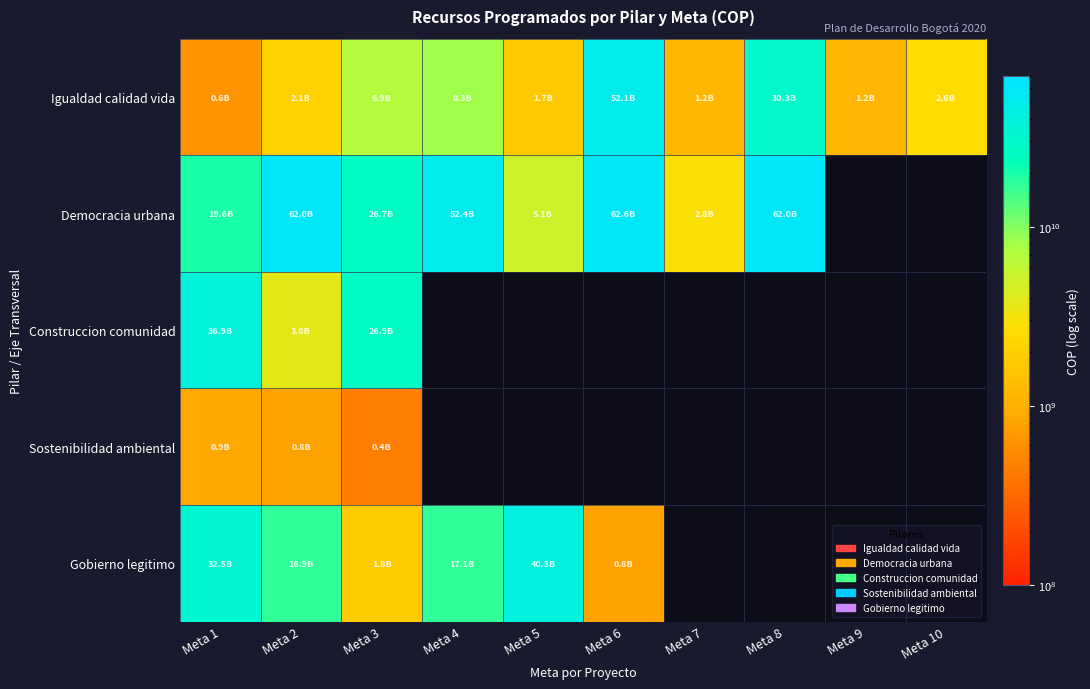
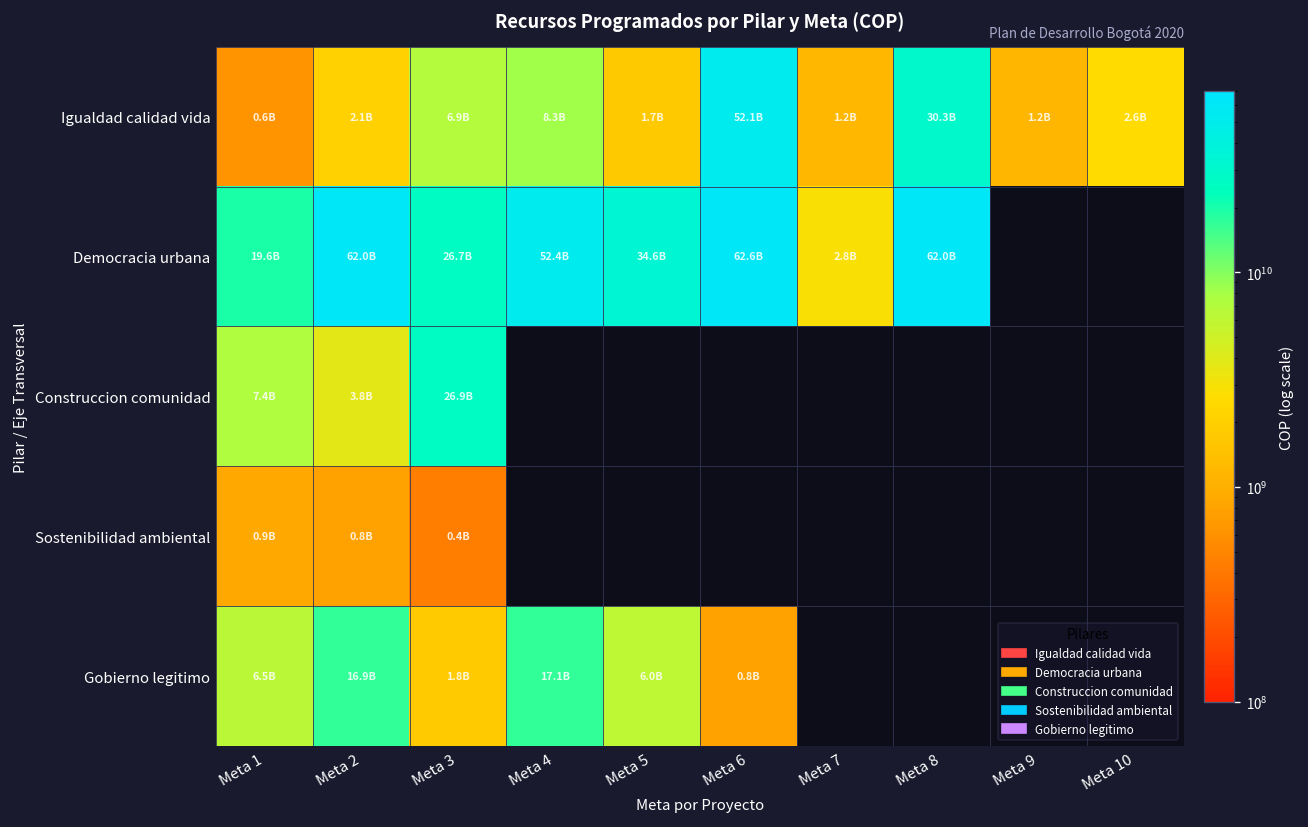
Democracia urbana, Meta 5: 5.1B -> 34.6B
Construccion comunidad, Meta 1: 36.9B -> 7.4B
Gobierno legitimo, Meta 1: 32.5B -> 6.5B
Gobierno legitimo, Meta 5: 40.3B -> 6.0B
